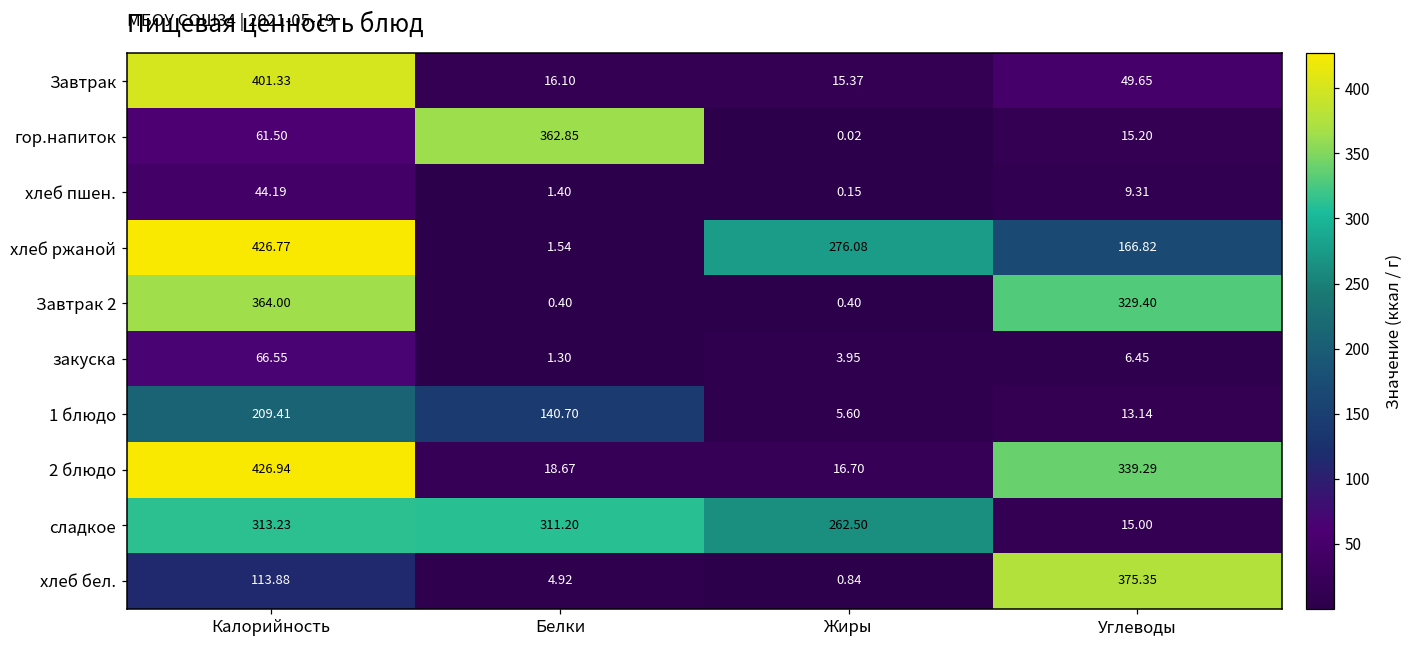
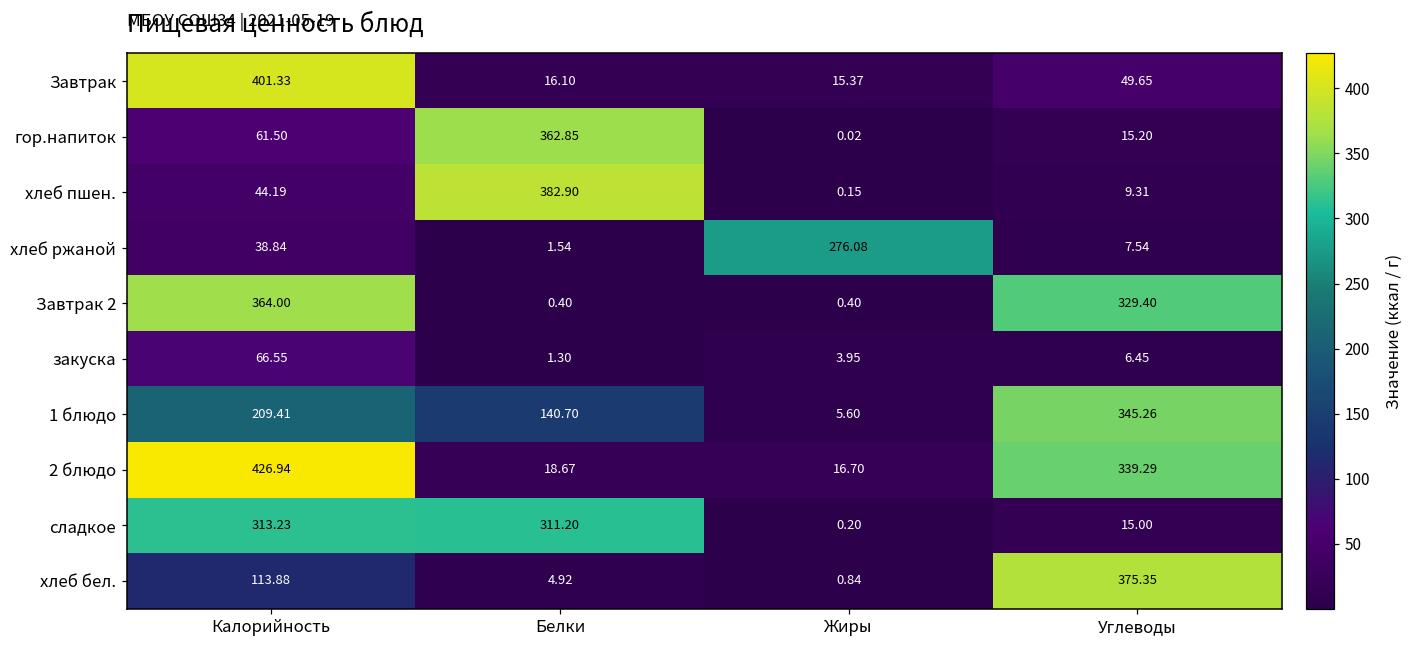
хлеб пшен., Белки: 1.40 -> 382.90
хлеб ржаной, Калорийность: 426.77 -> 38.84
хлеб ржаной, Углеводы: 166.82 -> 7.54
1 блюдо, Углеводы: 13.14 -> 345.26
сладкое, Жиры: 262.50 -> 0.20
